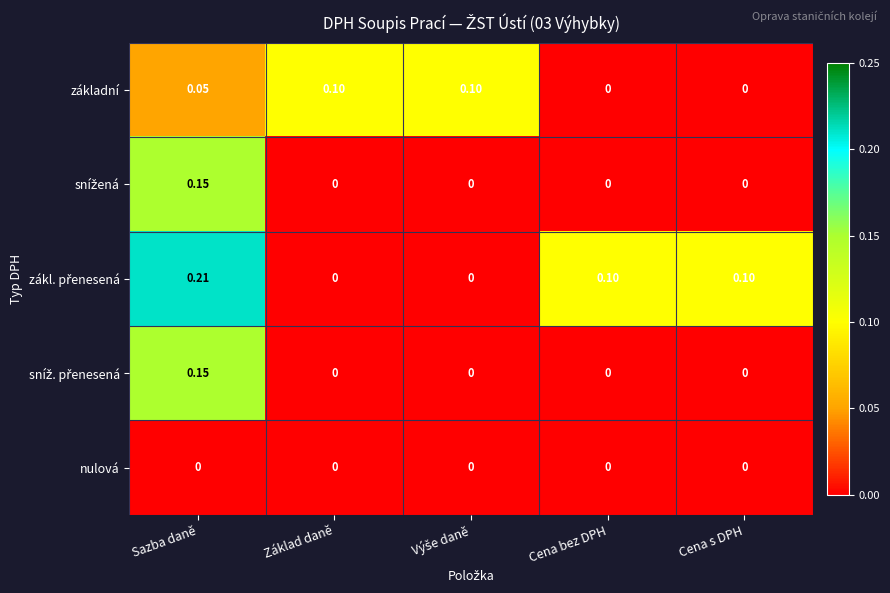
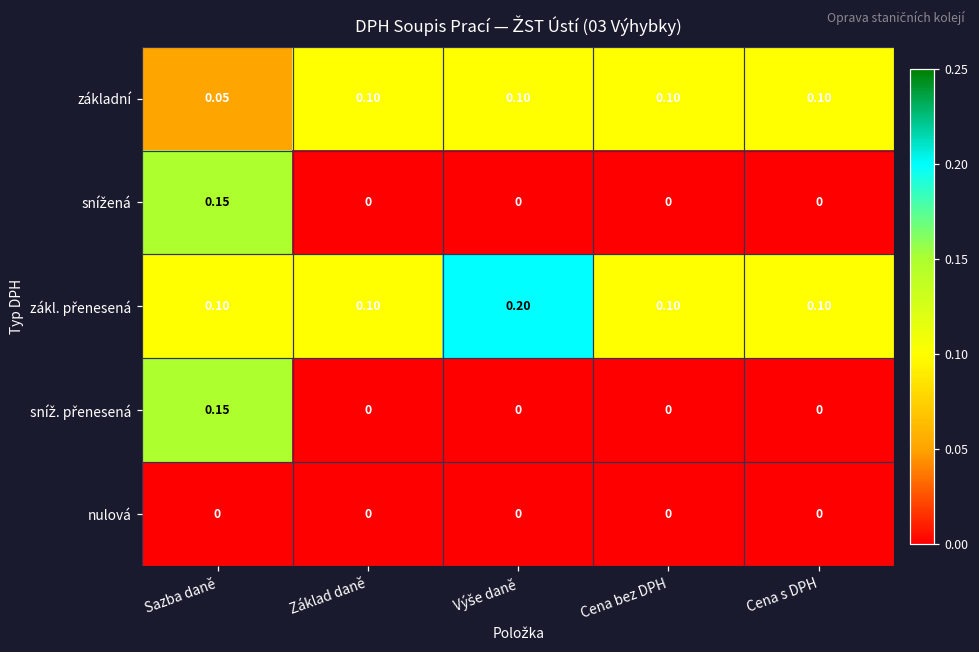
základní, Cena bez DPH: 0 -> 0.10
základní, Cena s DPH: 0 -> 0.10
zákl. přenesená, Sazba daně: 0.21 -> 0.10
zákl. přenesená, Základ daně: 0 -> 0.10
zákl. přenesená, Výše daně: 0 -> 0.20
